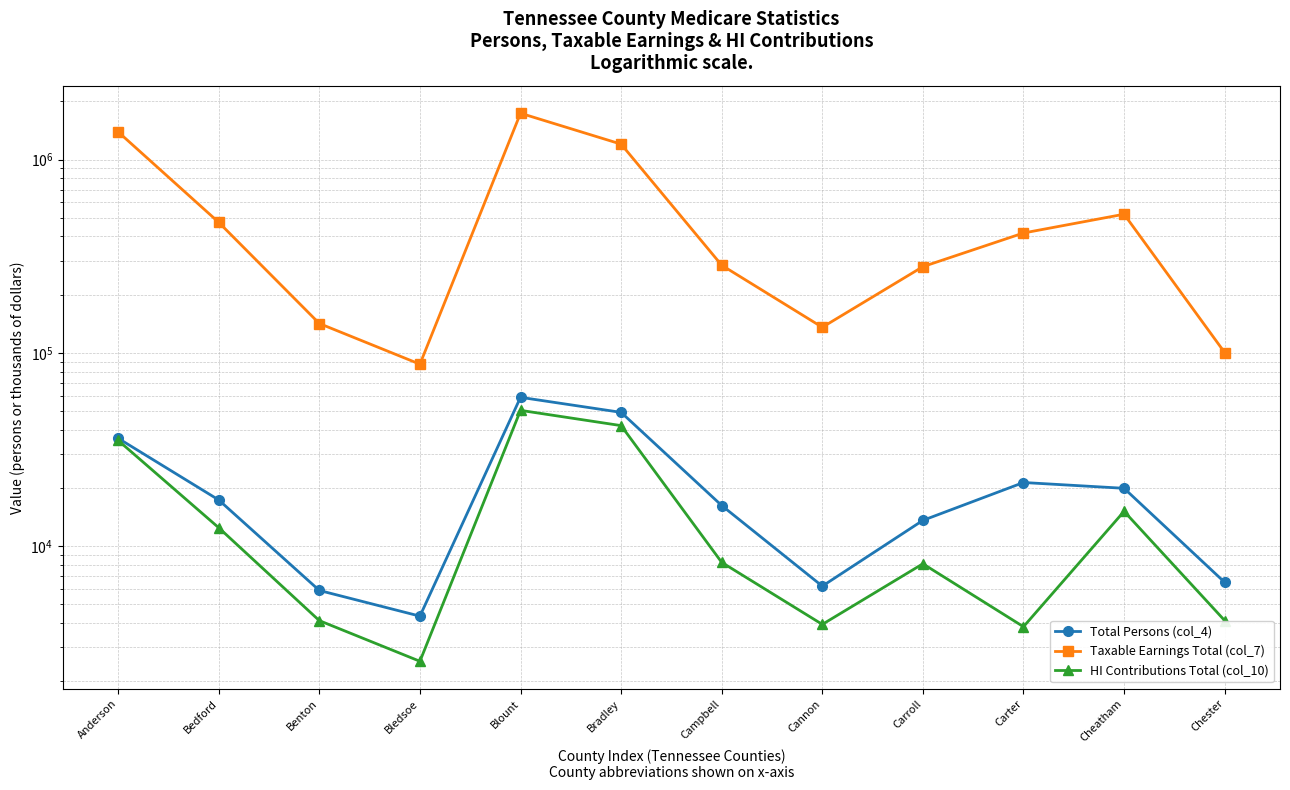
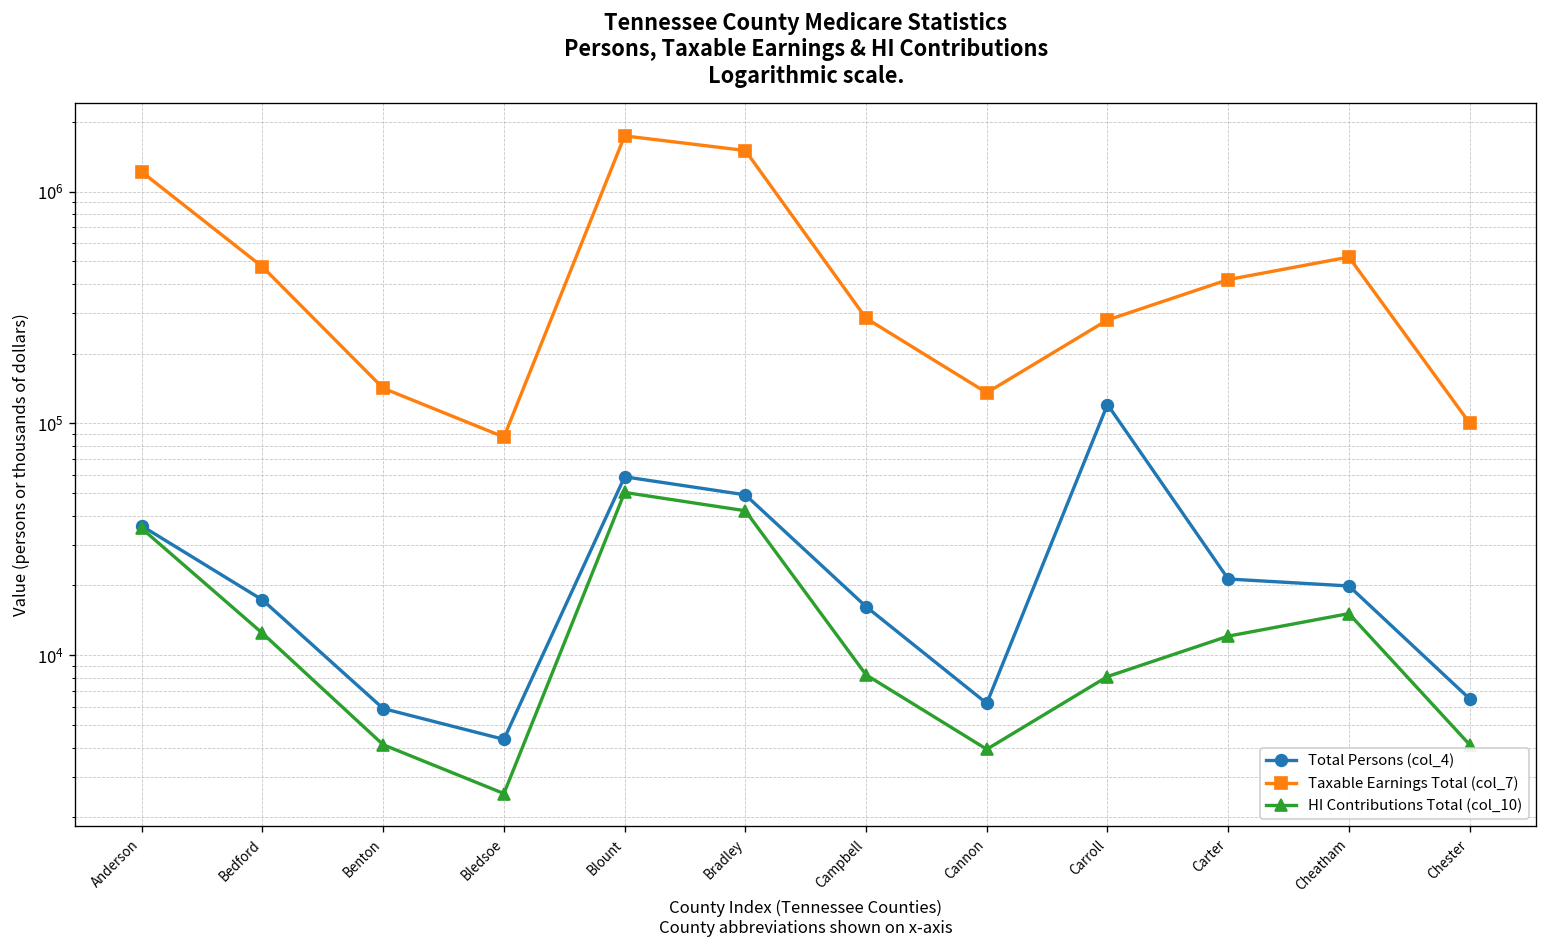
Taxable Earnings Total (col_7), Anderson: 1400000 -> 1200000
Taxable Earnings Total (col_7), Bradley: 1200000 -> 1500000
Total Persons (col_4), Carroll: 14000 -> 120000
HI Contributions Total (col_10), Carter: 3800 -> 12000
